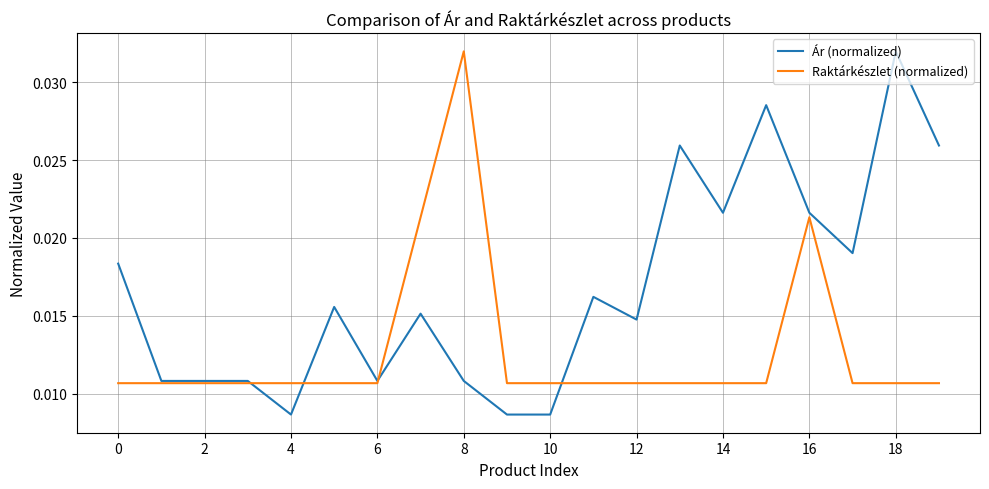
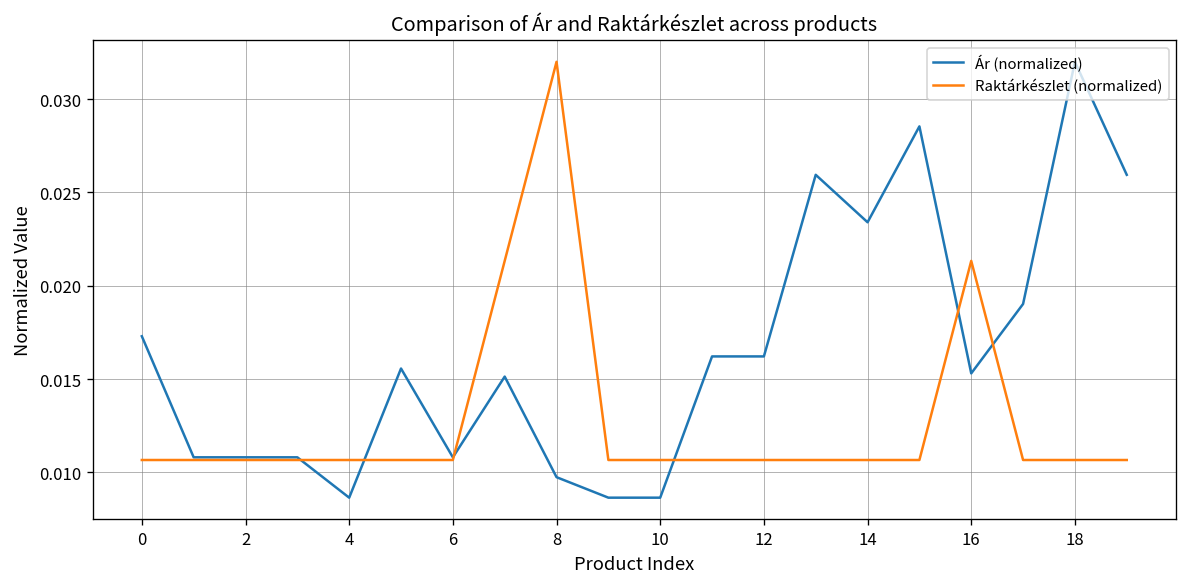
Ár (normalized), 0: 0.0184 -> 0.0173
Ár (normalized), 8: 0.0108 -> 0.0097
Ár (normalized), 12: 0.0148 -> 0.0162
Ár (normalized), 14: 0.0216 -> 0.0234
Ár (normalized), 16: 0.0216 -> 0.0153
